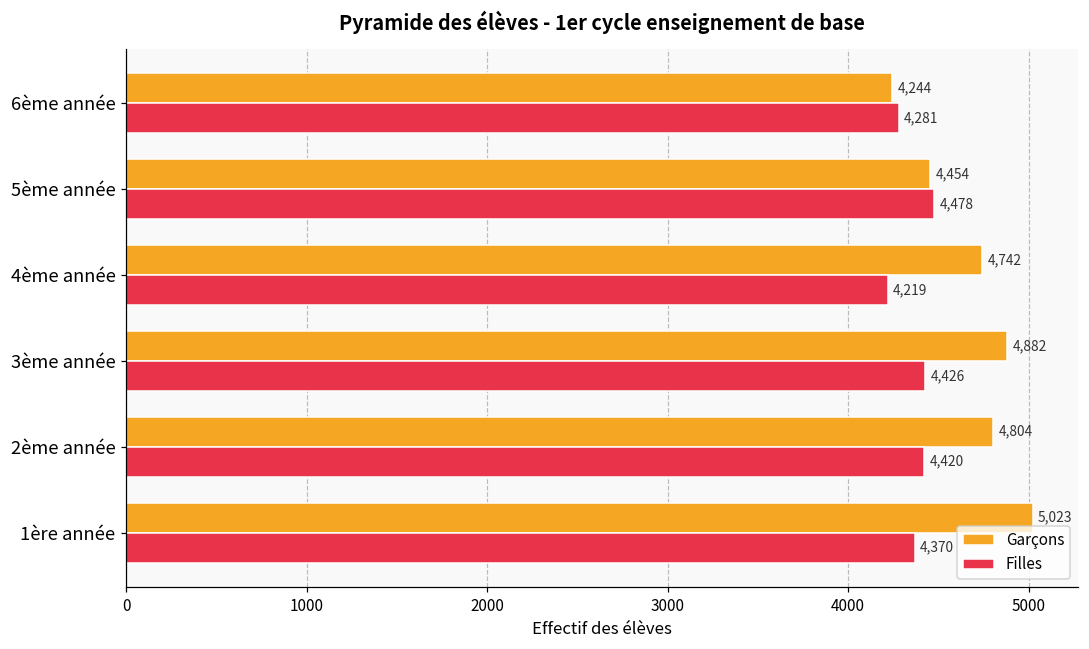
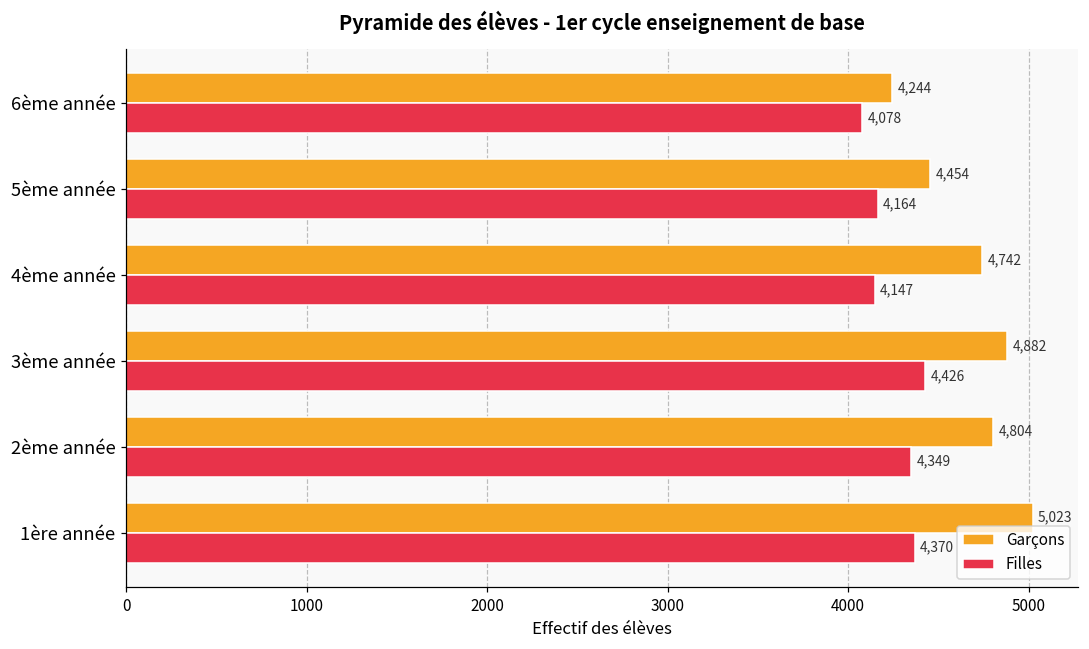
Filles, 6ème année: 4,281 -> 4,078
Filles, 5ème année: 4,478 -> 4,164
Filles, 4ème année: 4,219 -> 4,147
Filles, 2ème année: 4,420 -> 4,349
